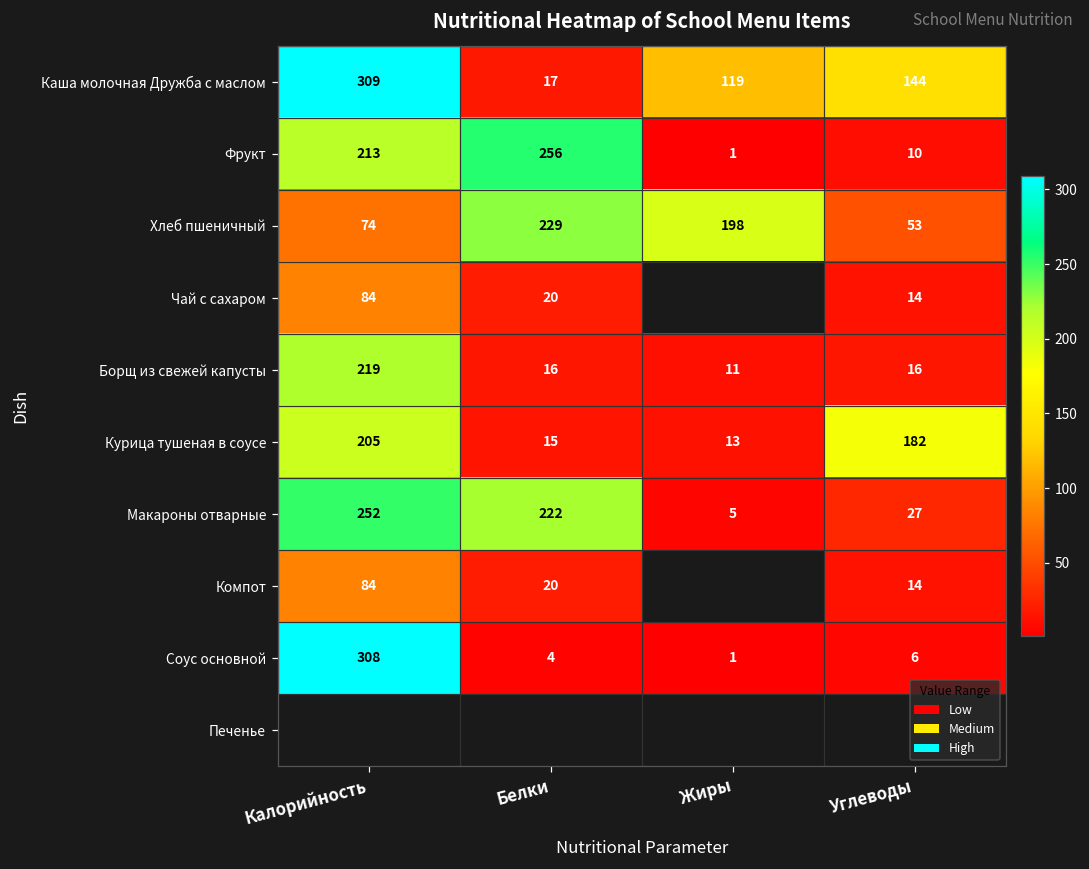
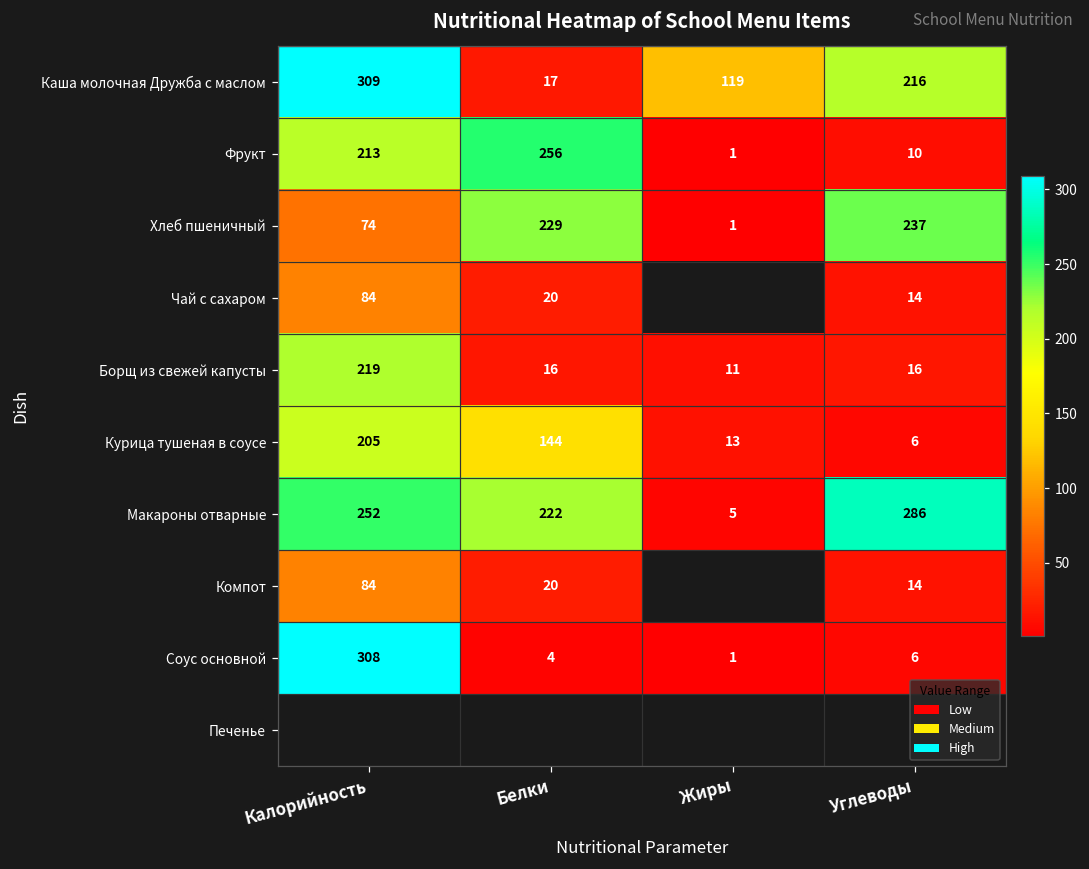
Каша молочная Дружба с маслом, Углеводы: 144 -> 216
Хлеб пшеничный, Жиры: 198 -> 1
Хлеб пшеничный, Углеводы: 53 -> 237
Курица тушеная в соусе, Белки: 15 -> 144
Курица тушеная в соусе, Углеводы: 182 -> 6
Макароны отварные, Углеводы: 27 -> 286
